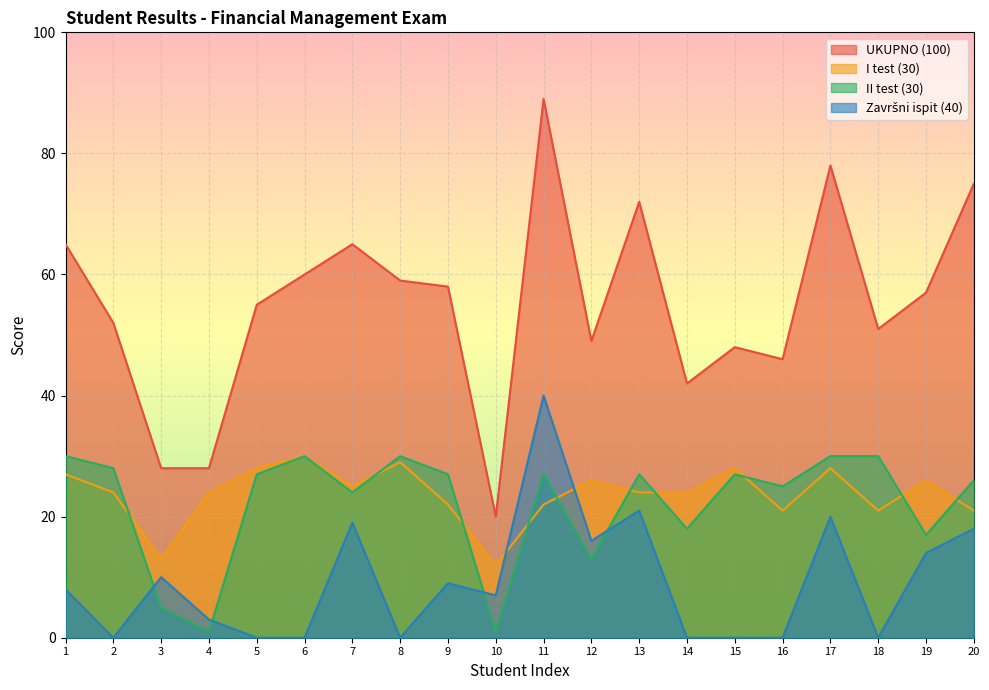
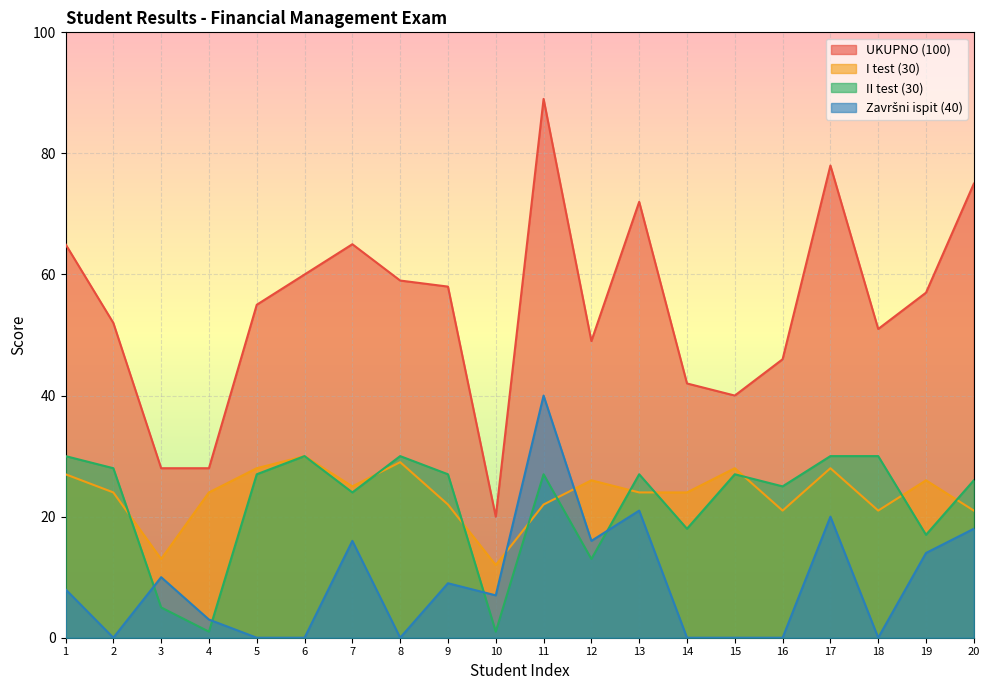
Završni ispit (40), 7: 19 -> 16
UKUPNO (100), 15: 48 -> 40
